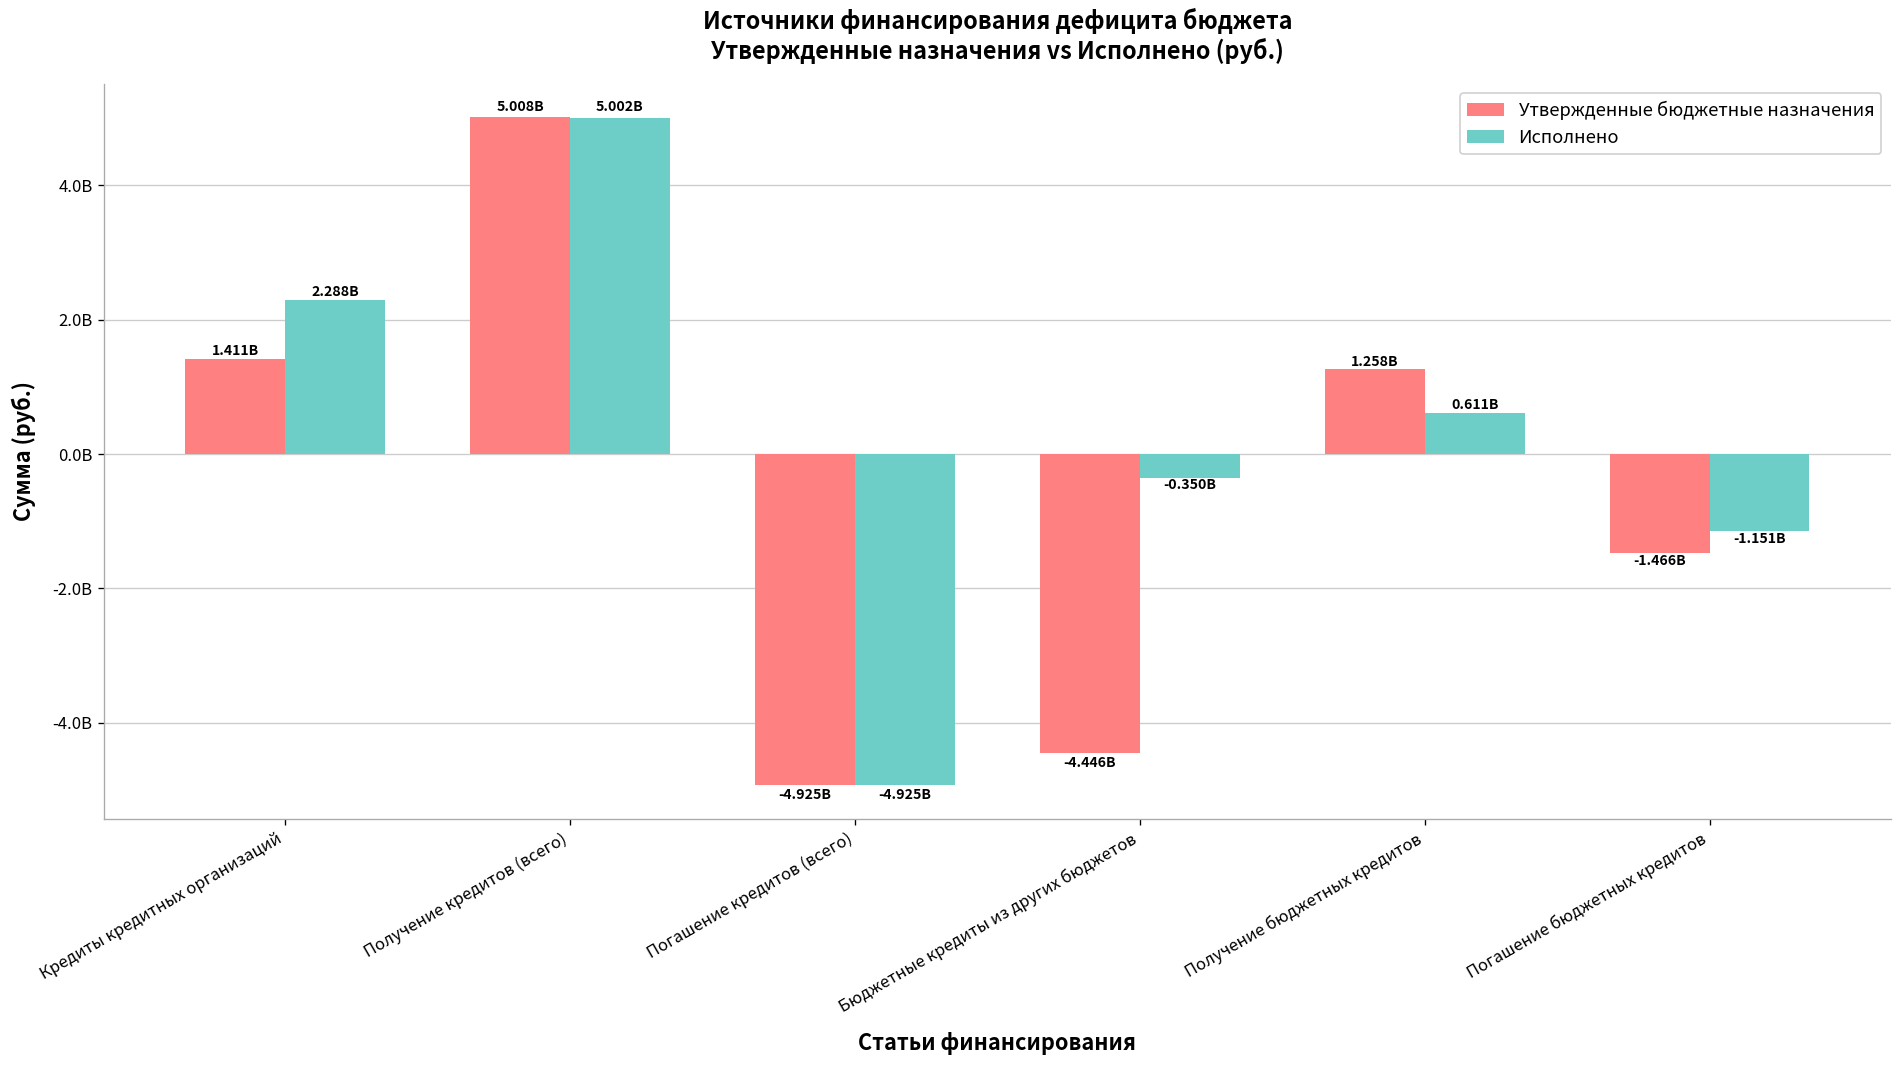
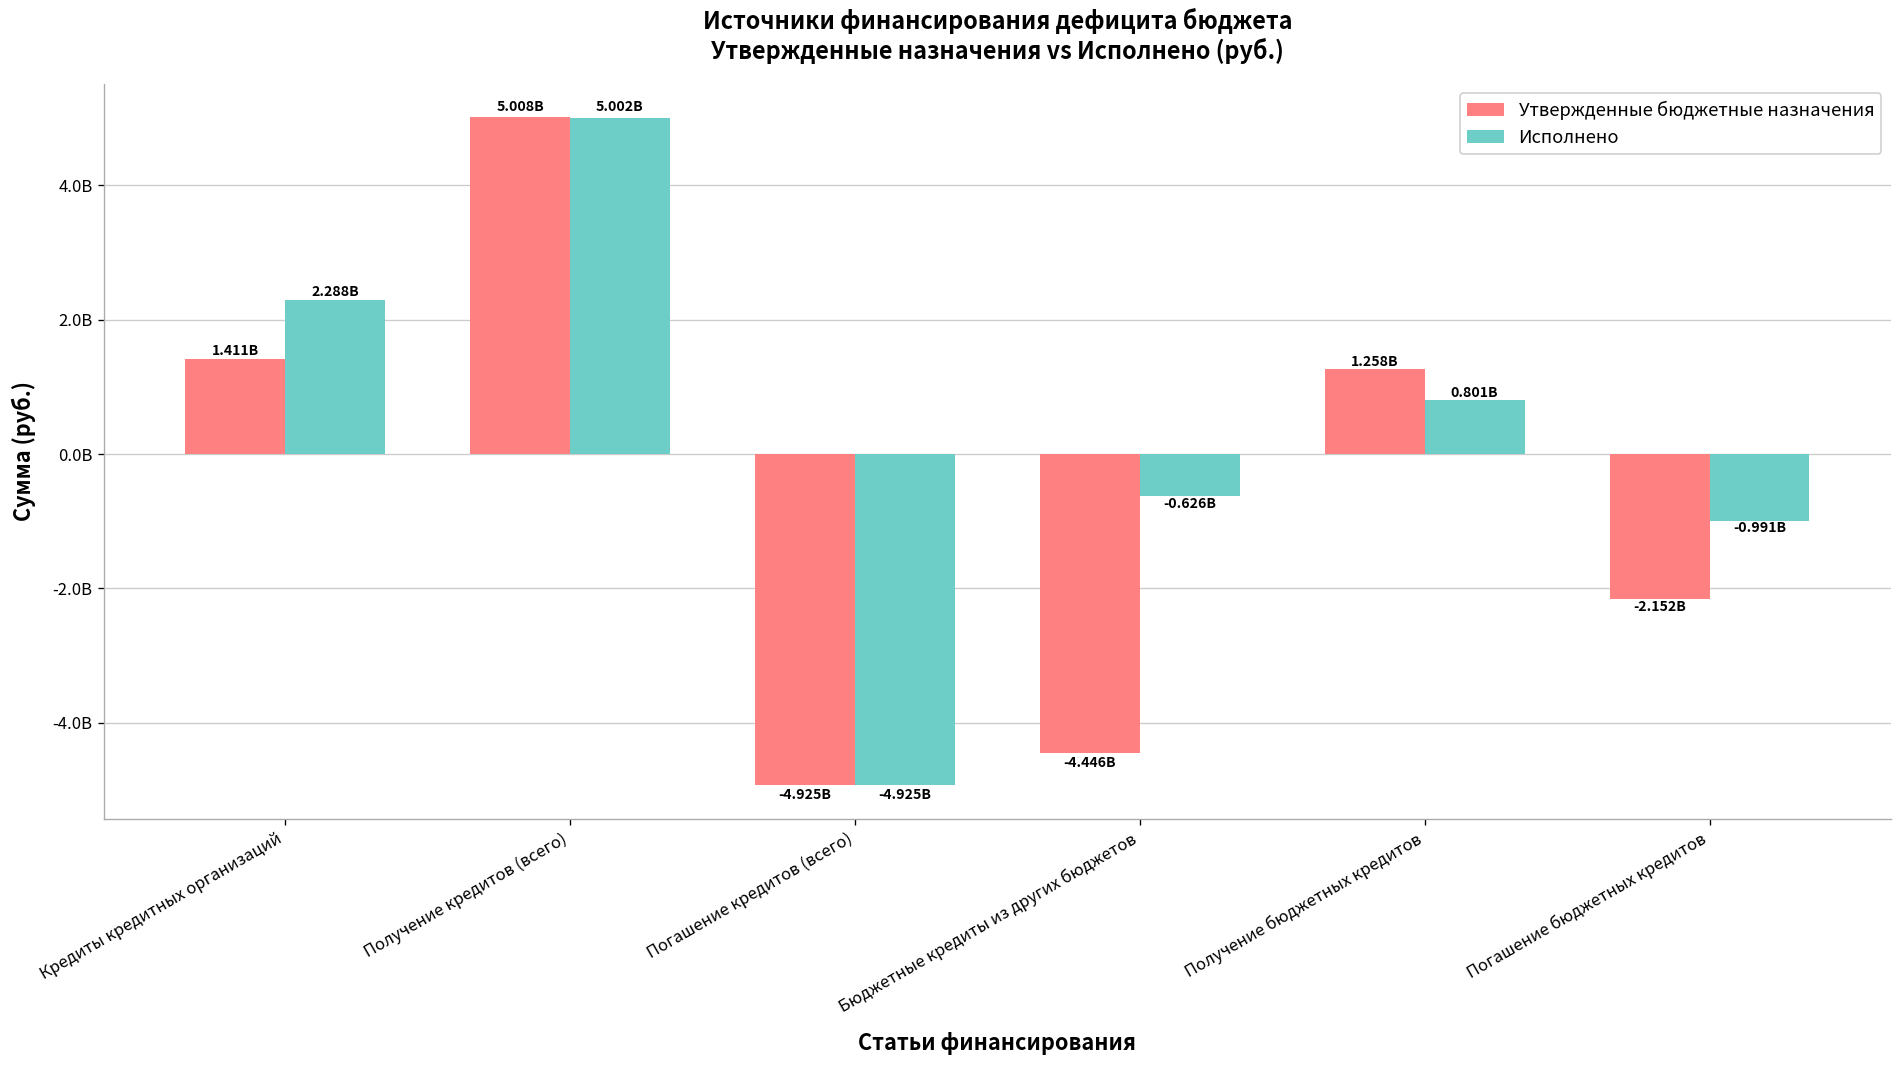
Исполнено, Бюджетные кредиты из других бюджетов: -0.350B -> -0.626B
Исполнено, Получение бюджетных кредитов: 0.611B -> 0.801B
Утвержденные бюджетные назначения, Погашение бюджетных кредитов: -1.466B -> -2.152B
Исполнено, Погашение бюджетных кредитов: -1.151B -> -0.991B
